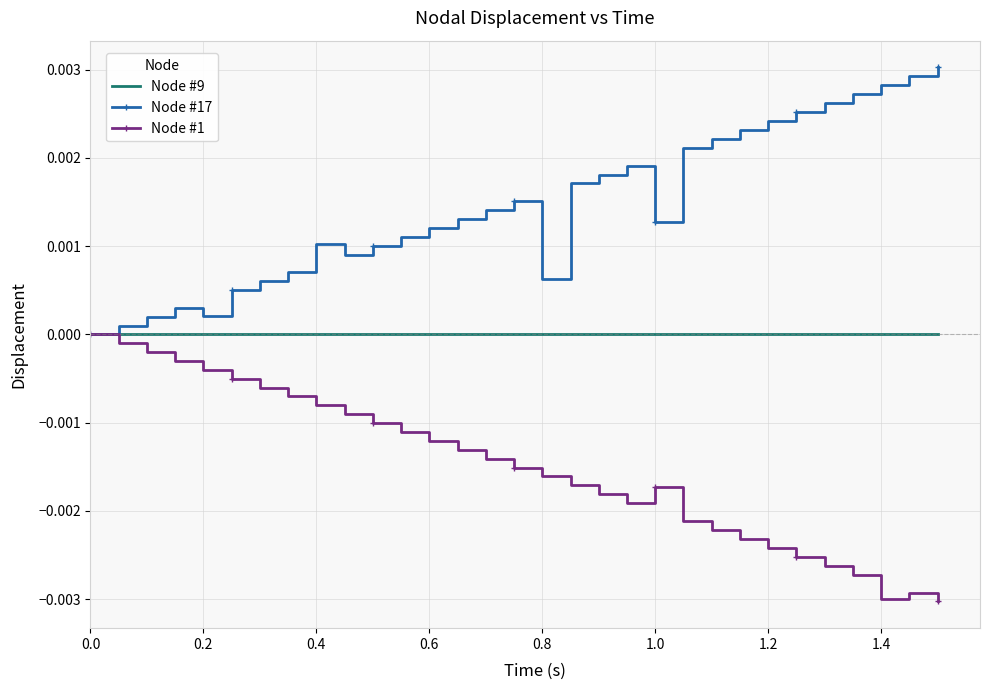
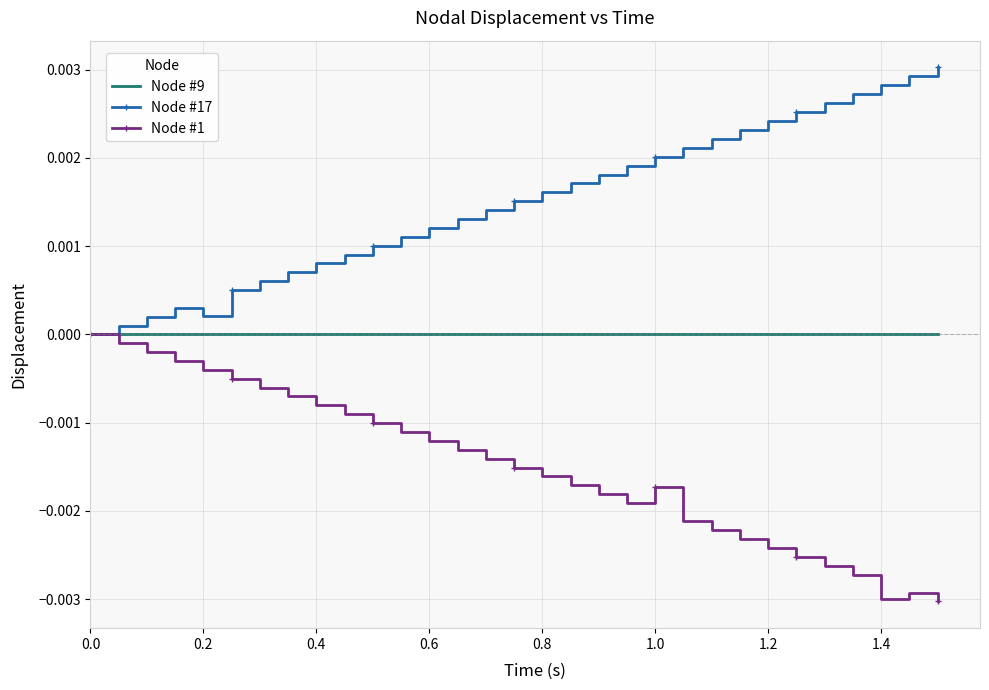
Node #17, 0.4: 0.0010 -> 0.0008
Node #17, 0.8: 0.0006 -> 0.0016
Node #17, 1.0: 0.0013 -> 0.0020
